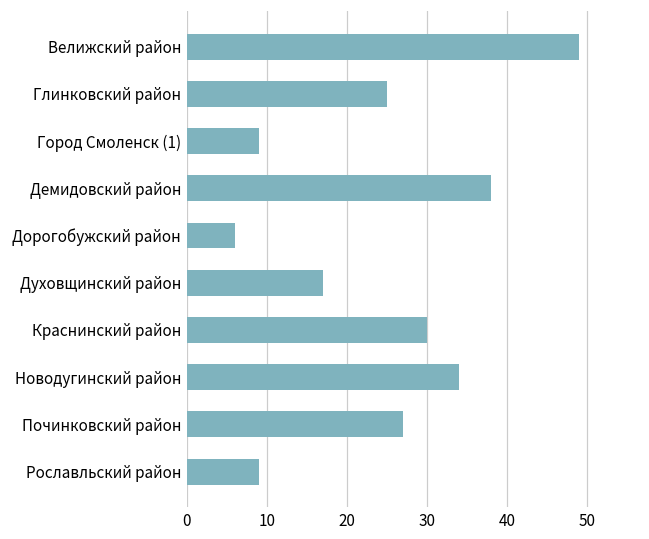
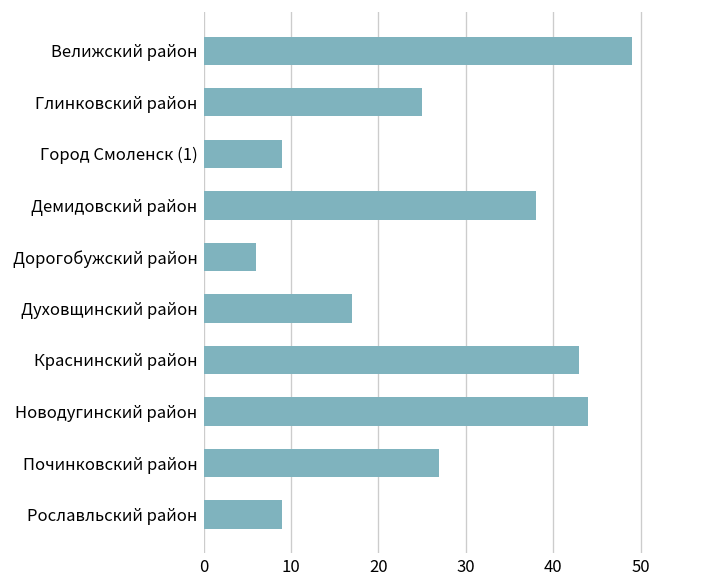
Краснинский район: 30 -> 43
Новодугинский район: 34 -> 44
